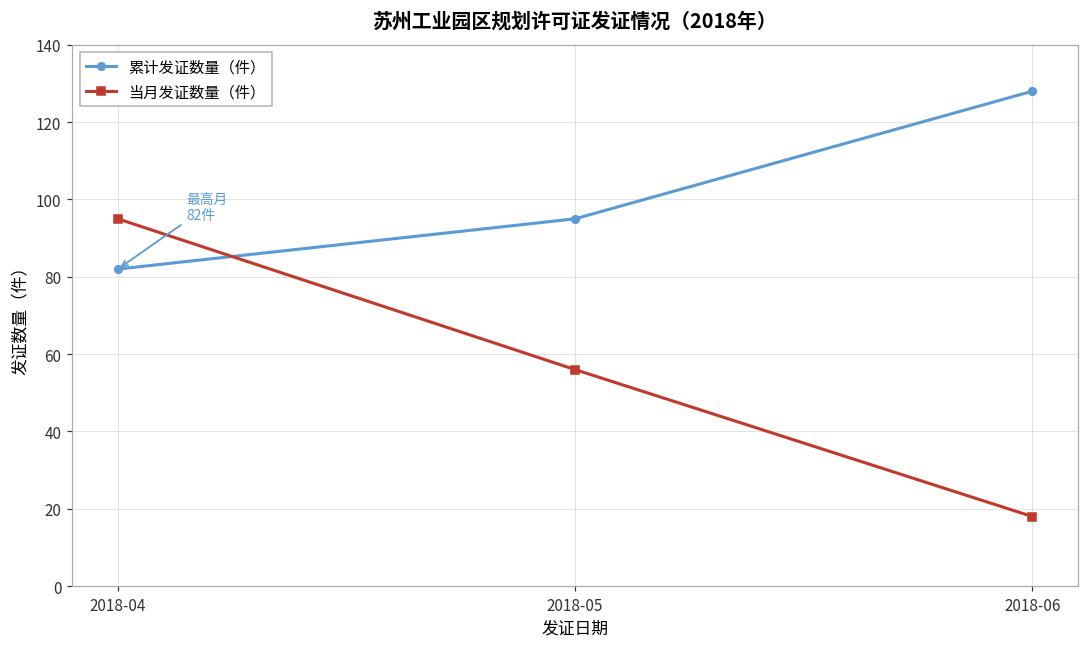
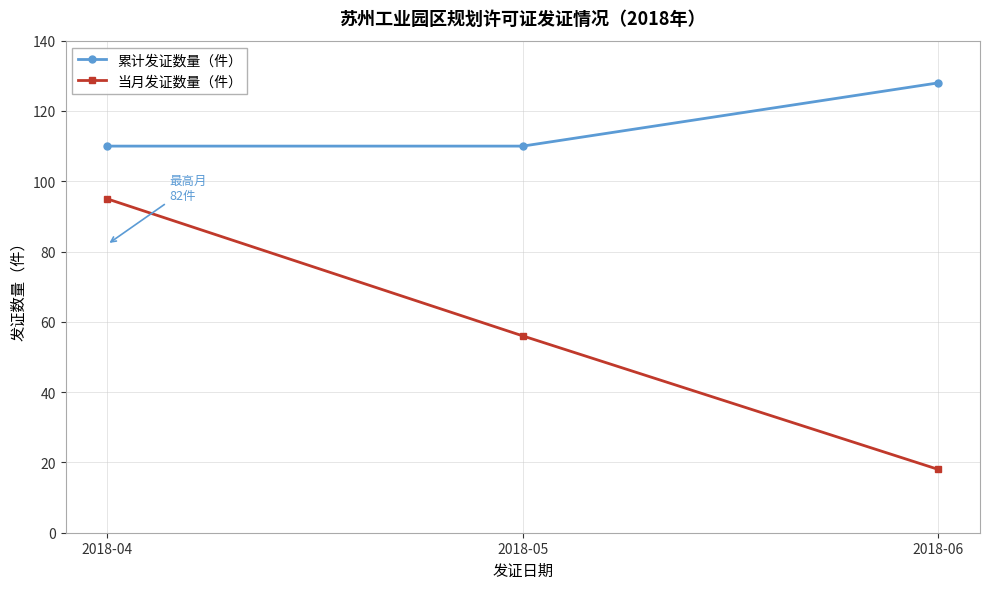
累计发证数量（件）, 2018-04: 82 -> 110
累计发证数量（件）, 2018-05: 95 -> 110
